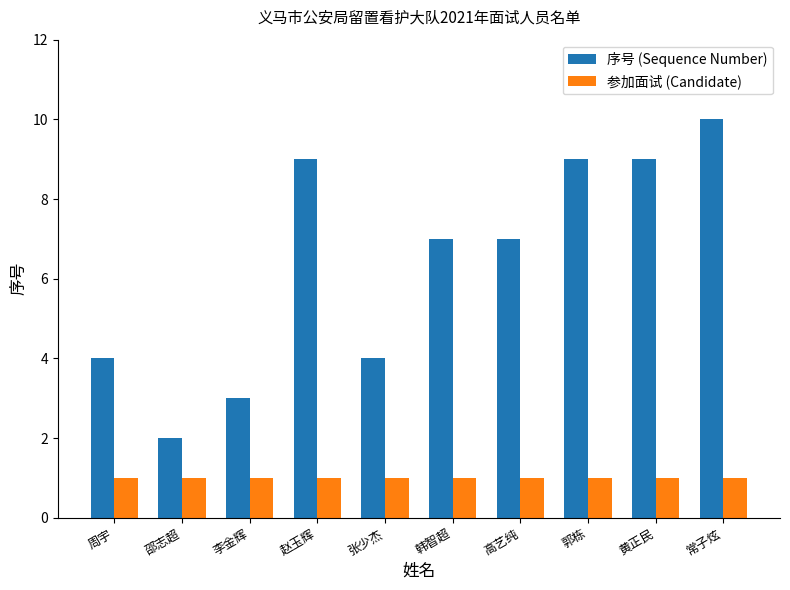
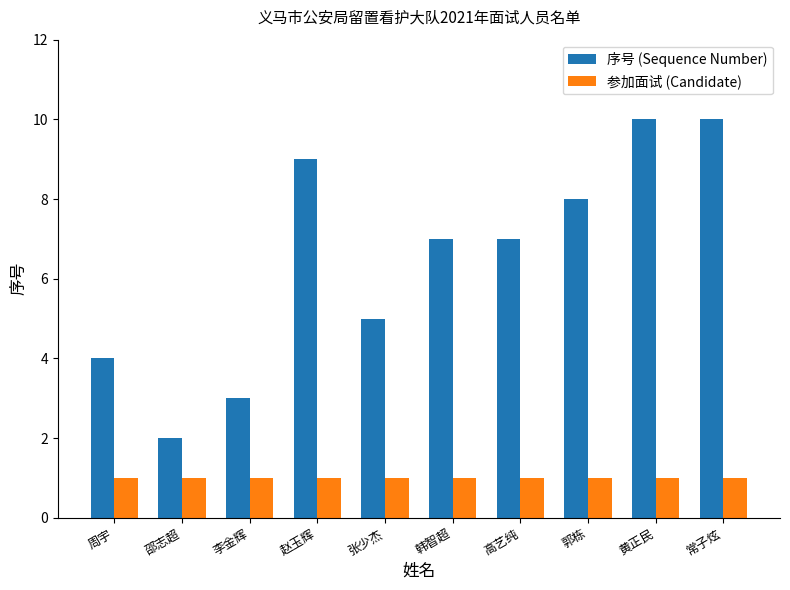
序号 (Sequence Number), 张少杰: 4 -> 5
序号 (Sequence Number), 郭栋: 9 -> 8
序号 (Sequence Number), 黄正民: 9 -> 10
